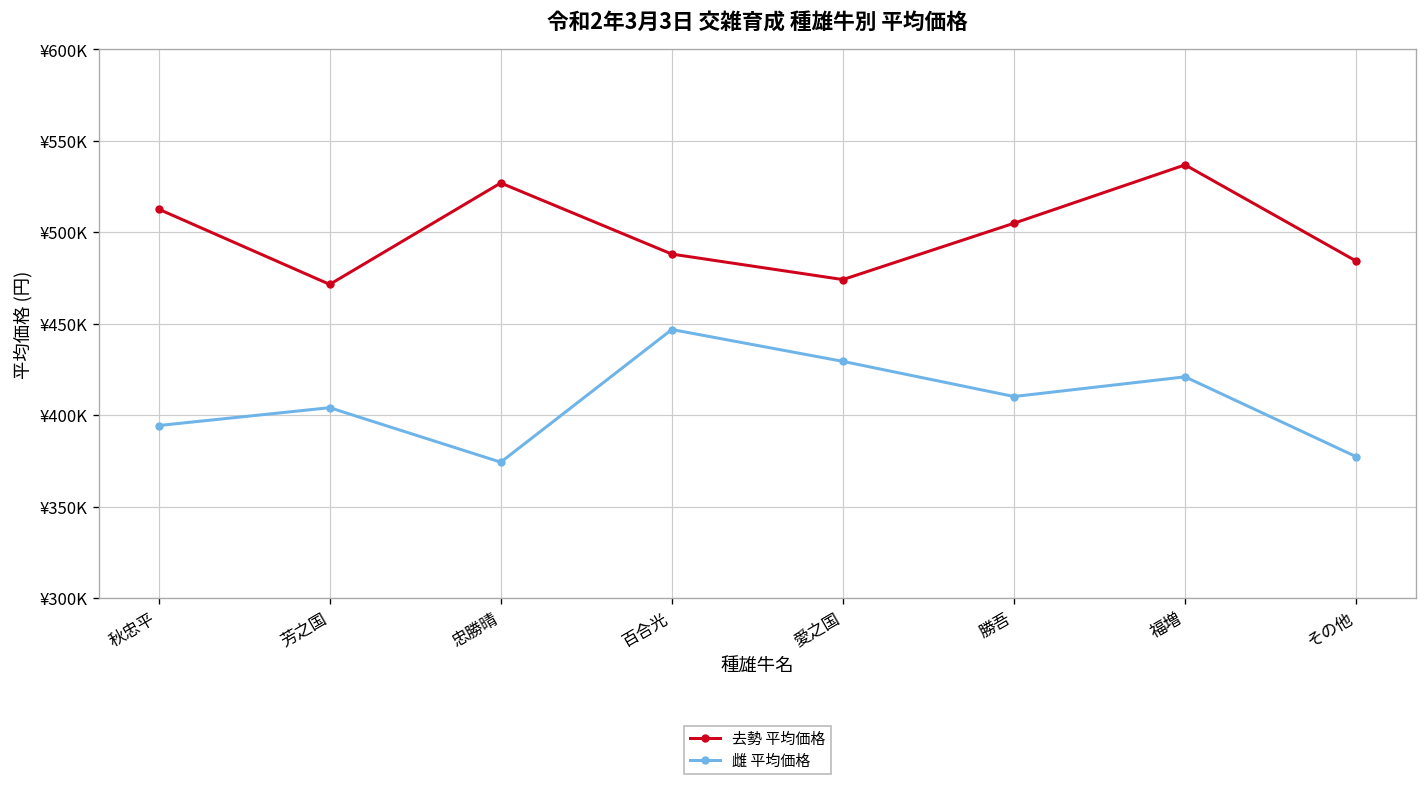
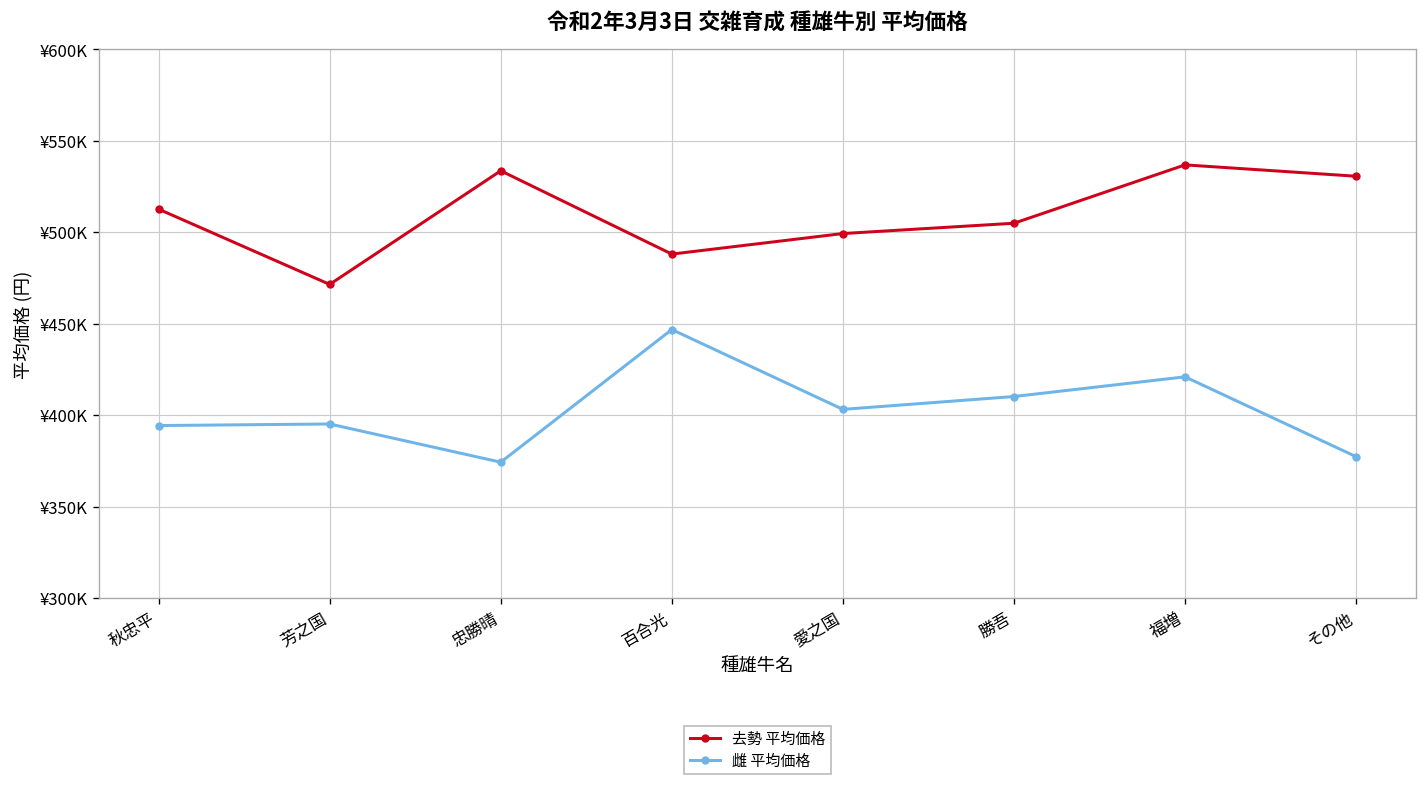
雌 平均価格, 芳之国: ¥404000 -> ¥395000
去勢 平均価格, 忠勝晴: ¥527000 -> ¥534000
去勢 平均価格, 愛之国: ¥474000 -> ¥499000
雌 平均価格, 愛之国: ¥429000 -> ¥403000
去勢 平均価格, その他: ¥484000 -> ¥531000
